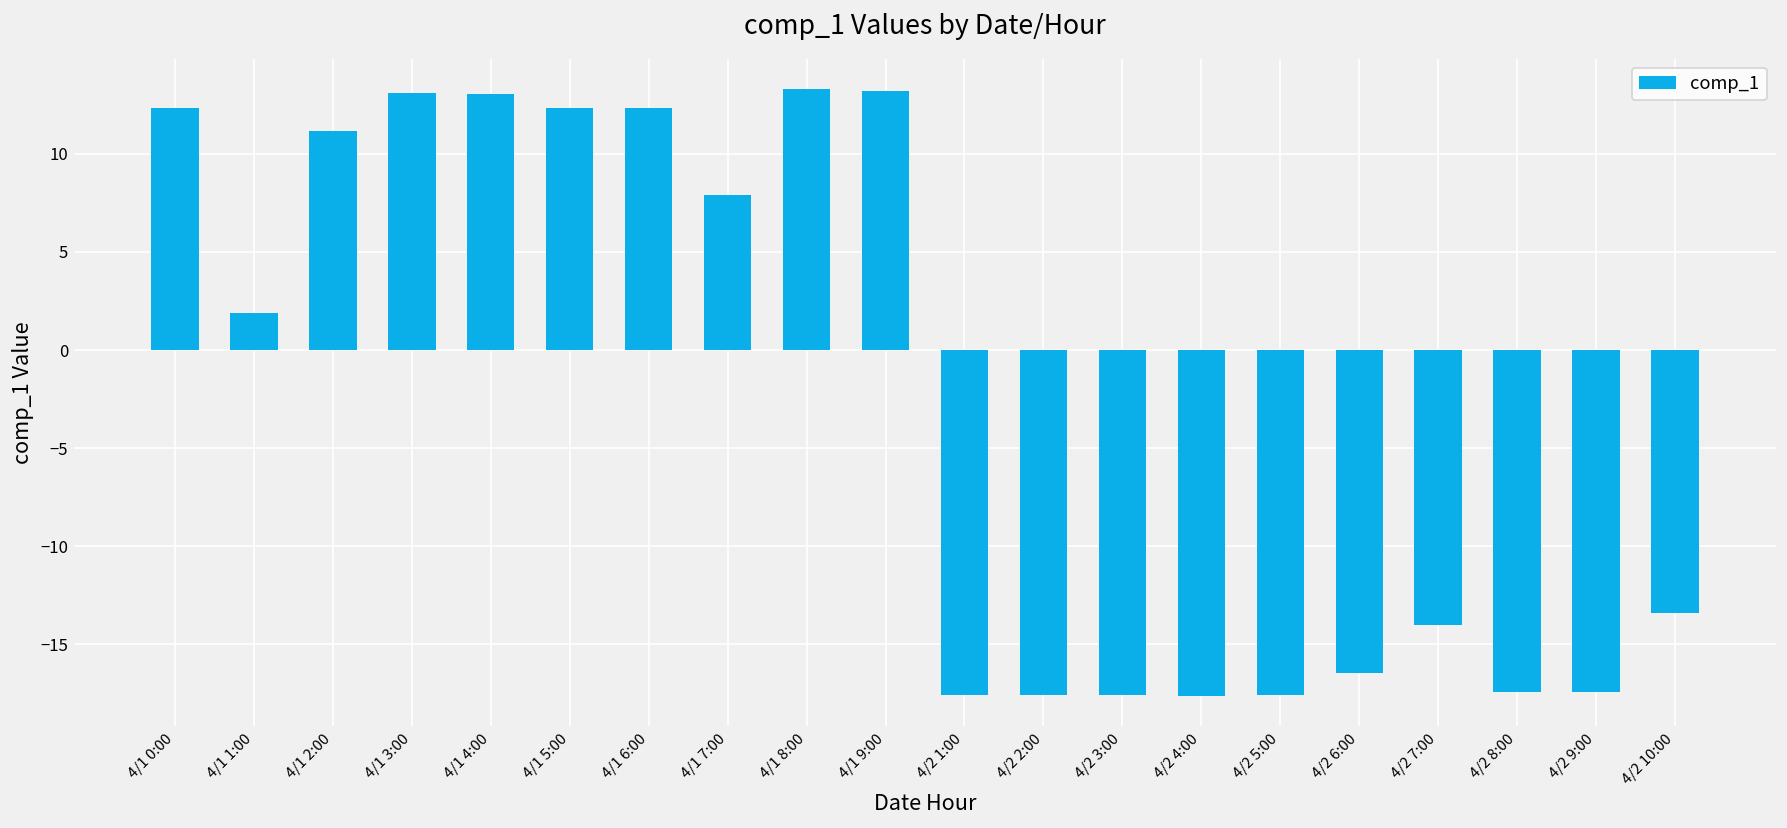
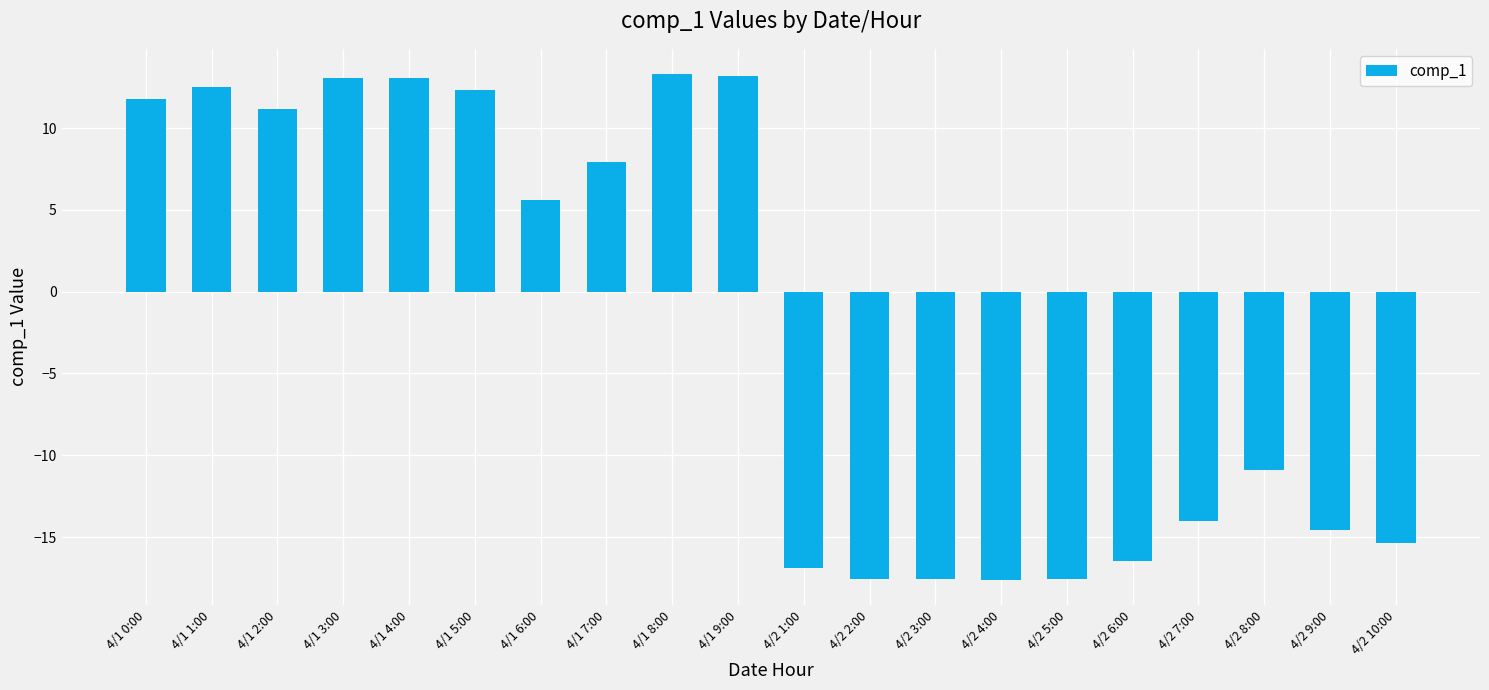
4/1 0:00: 12.4 -> 11.8
4/1 1:00: 1.9 -> 12.5
4/1 6:00: 12.3 -> 5.6
4/2 1:00: -17.6 -> -16.9
4/2 8:00: -17.4 -> -10.9
4/2 9:00: -17.4 -> -14.5
4/2 10:00: -13.4 -> -15.4
